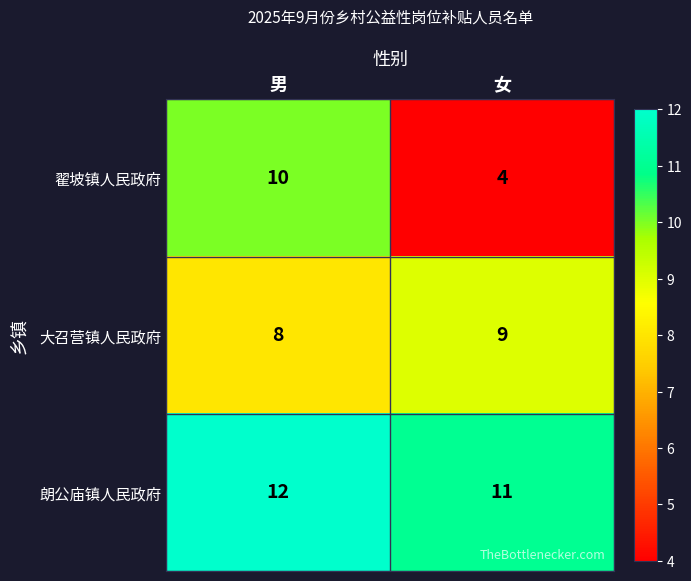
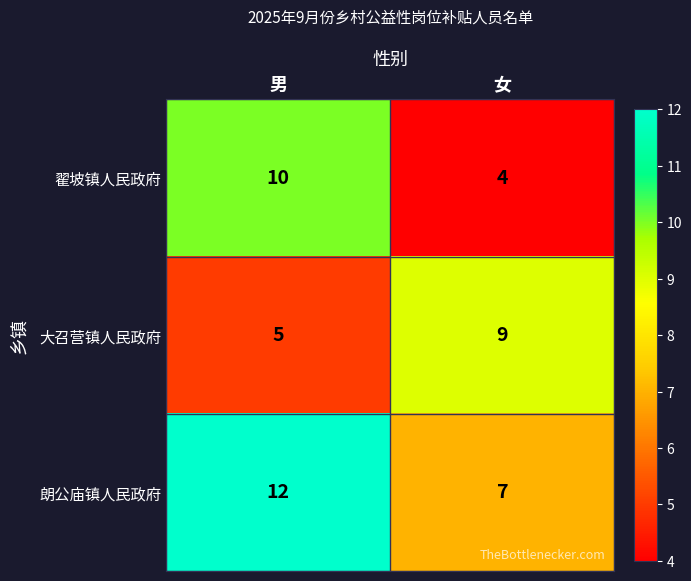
大召营镇人民政府, 男: 8 -> 5
朗公庙镇人民政府, 女: 11 -> 7
